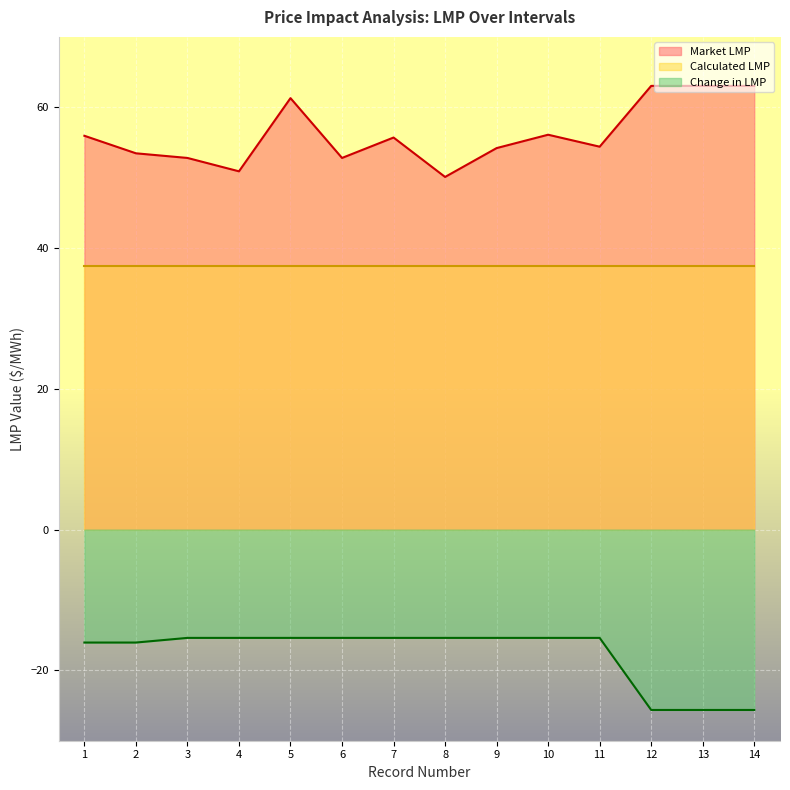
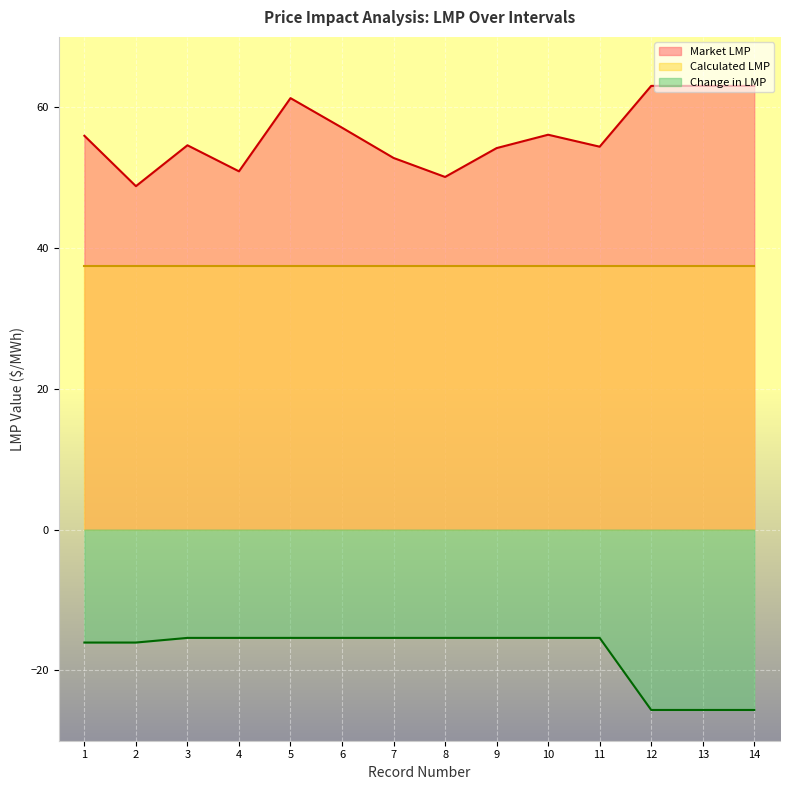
Market LMP, 2: 53 -> 49
Market LMP, 3: 53 -> 55
Market LMP, 6: 53 -> 57
Market LMP, 7: 56 -> 53
